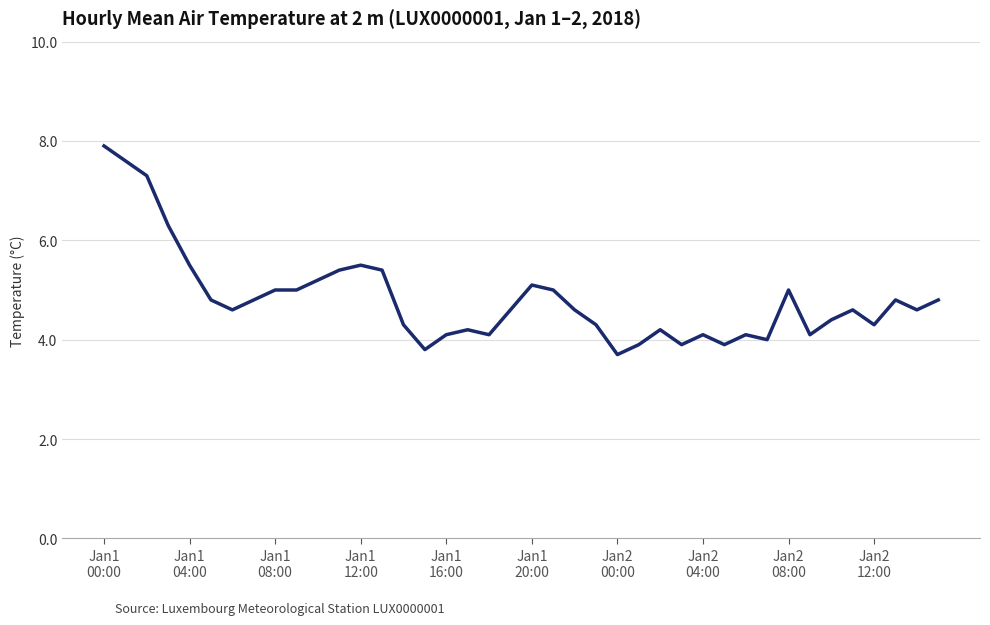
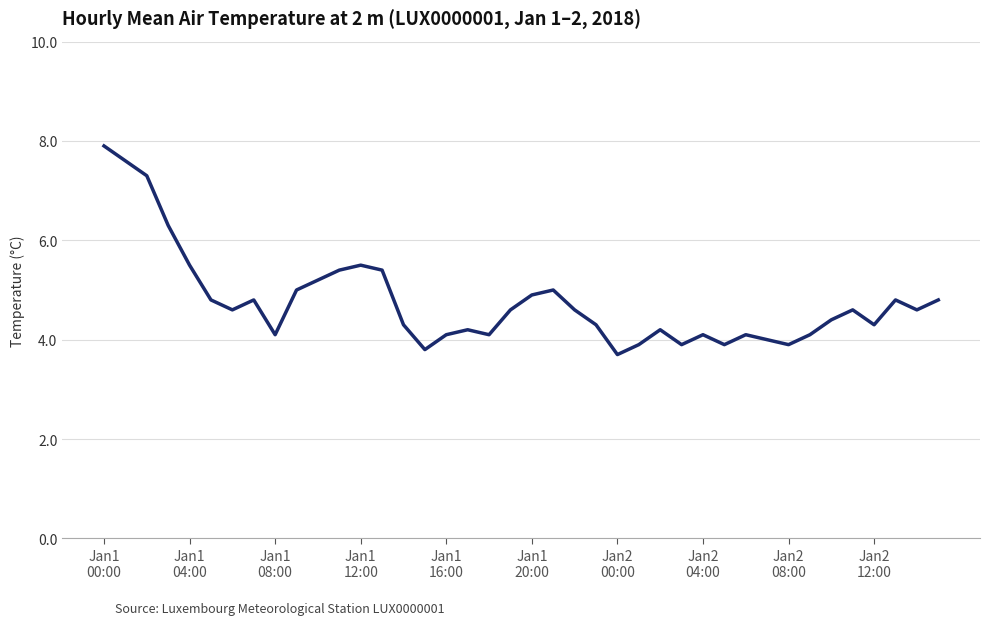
Jan1 08:00: 5.0 -> 4.1
Jan1 20:00: 5.1 -> 4.9
Jan2 08:00: 5.0 -> 3.9
